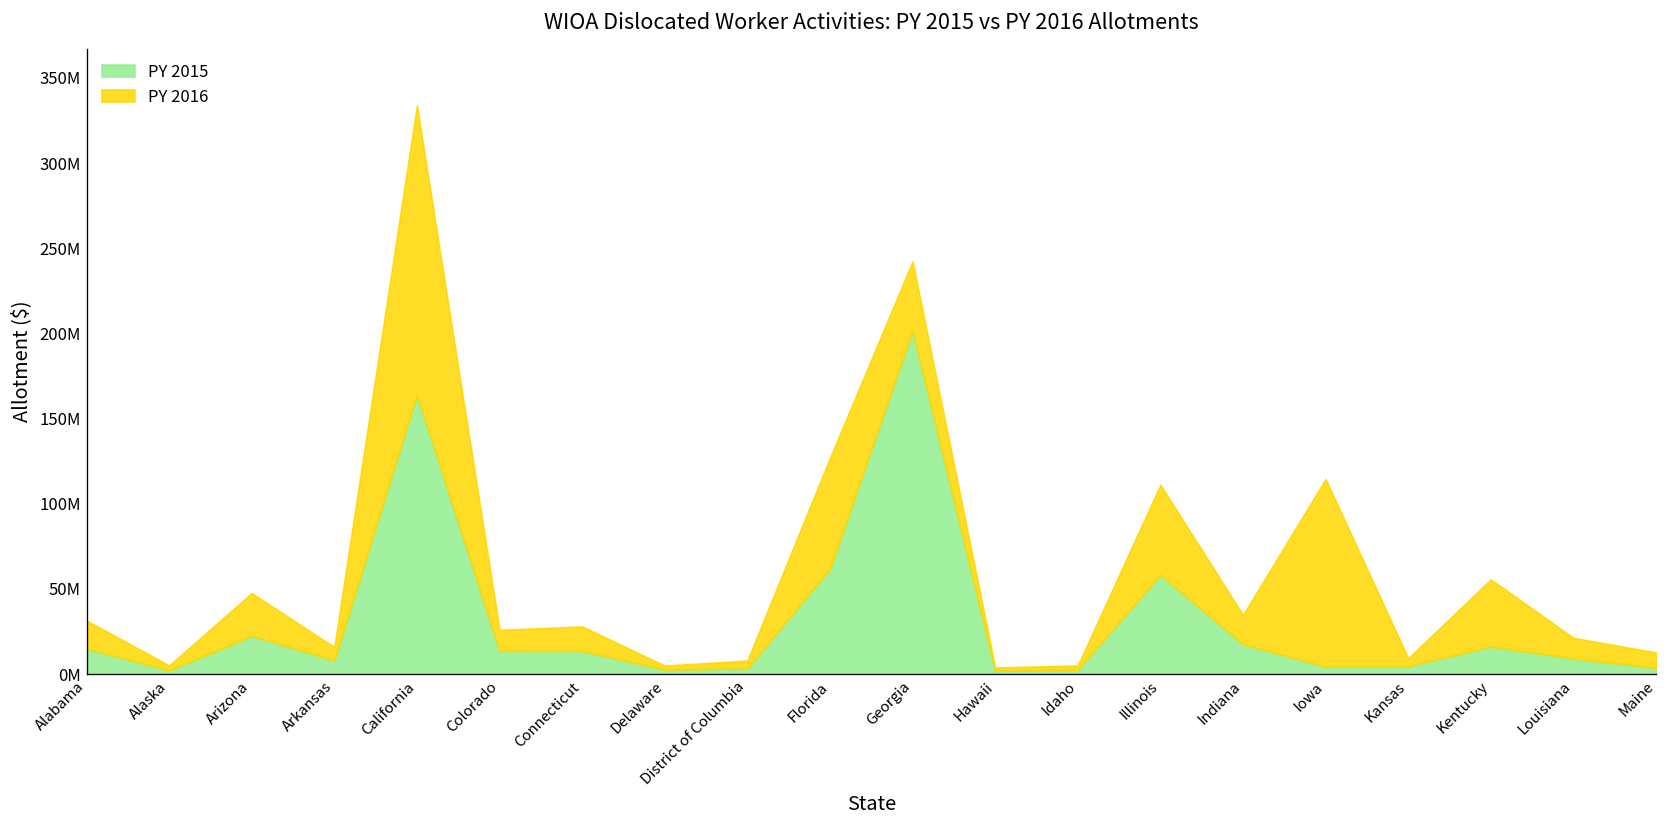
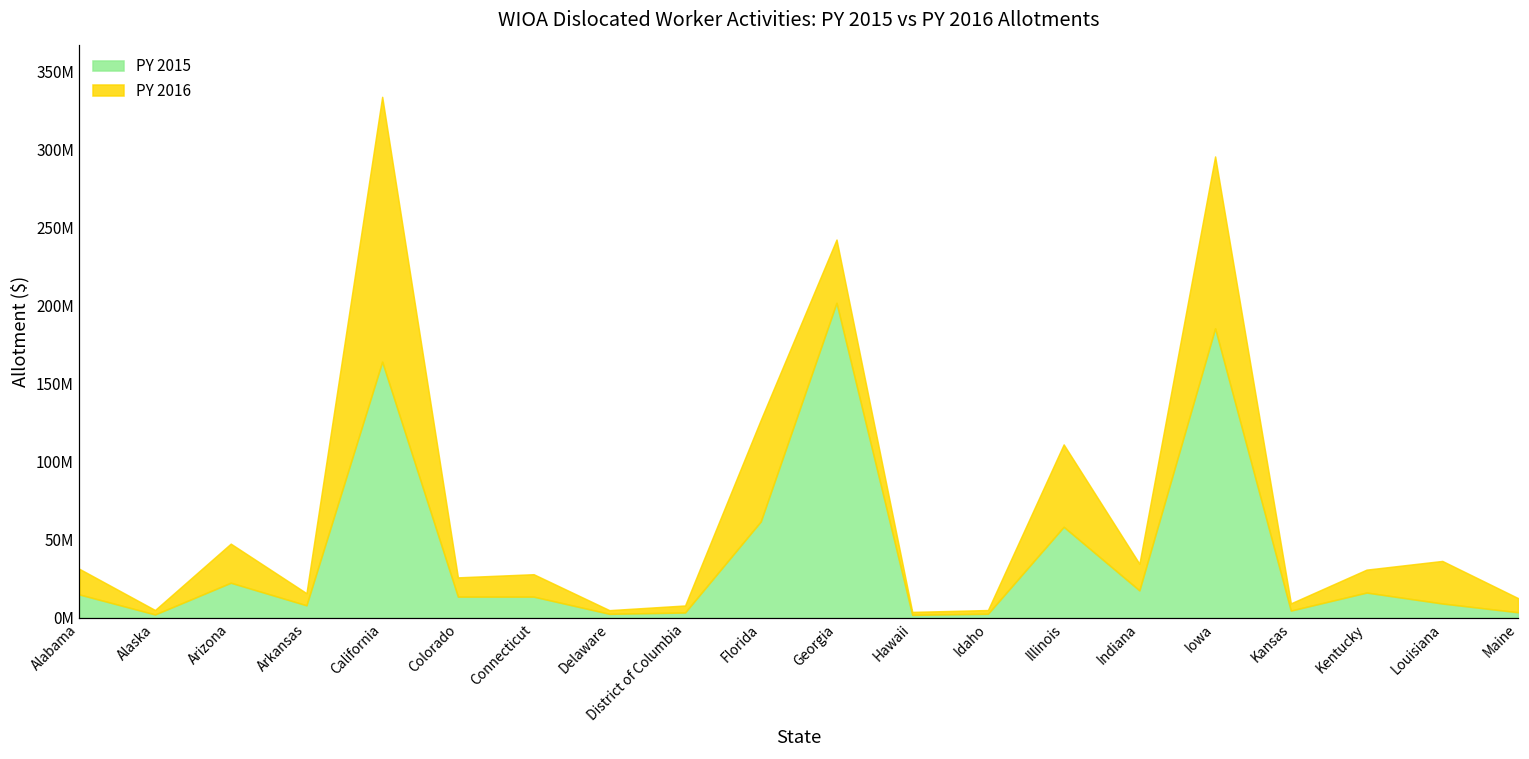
PY 2015, Iowa: 4000000 -> 185000000
PY 2016, Kentucky: 39000000 -> 15000000
PY 2016, Louisiana: 12000000 -> 27000000
